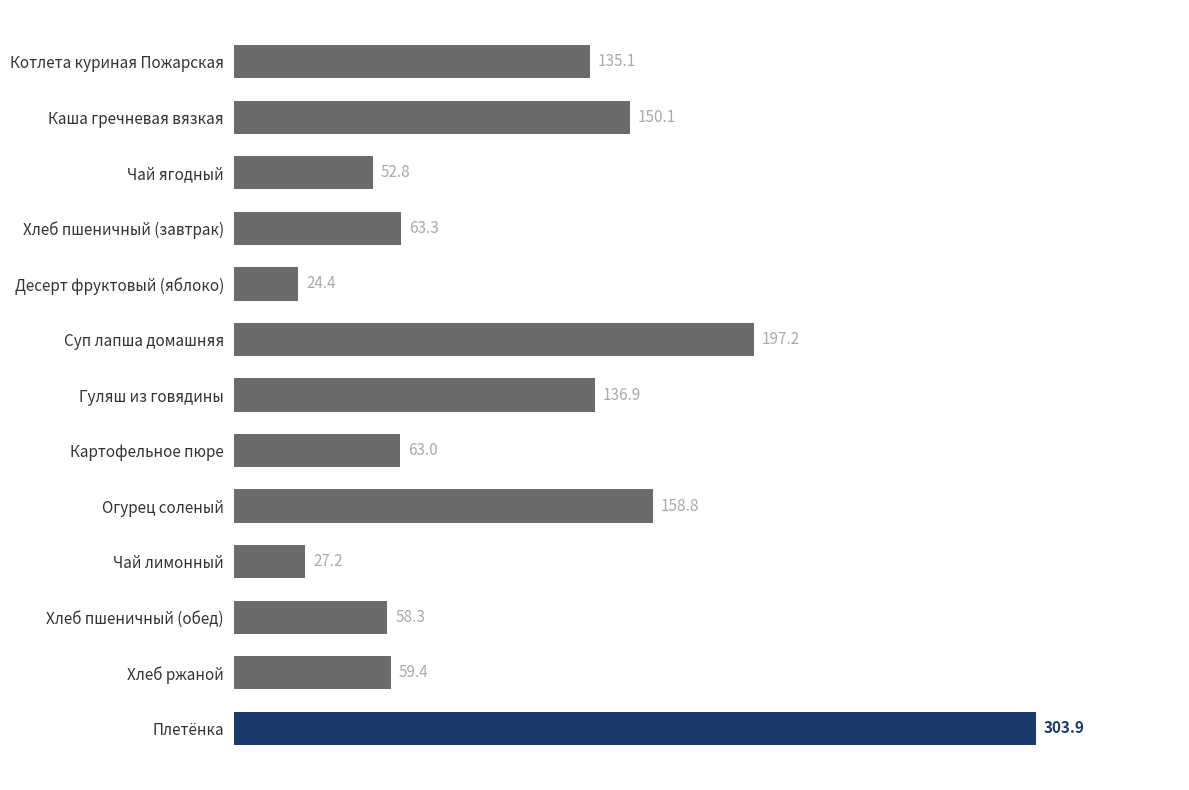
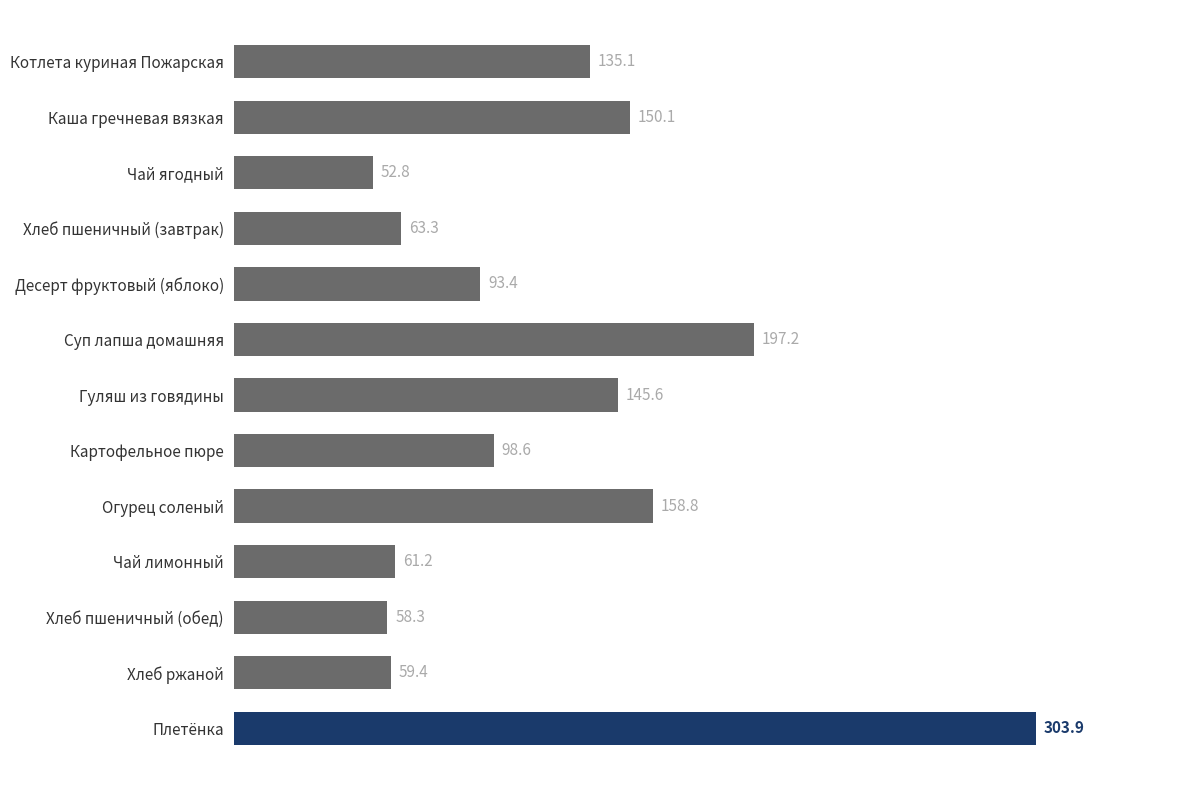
Десерт фруктовый (яблоко): 24.4 -> 93.4
Гуляш из говядины: 136.9 -> 145.6
Картофельное пюре: 63.0 -> 98.6
Чай лимонный: 27.2 -> 61.2
